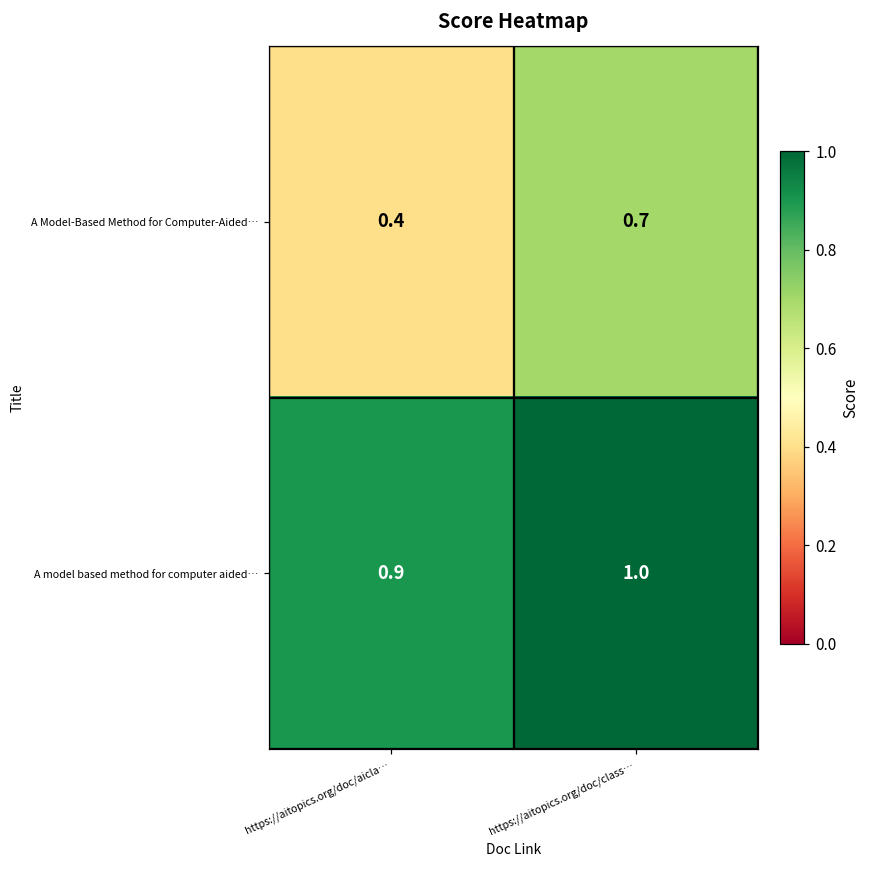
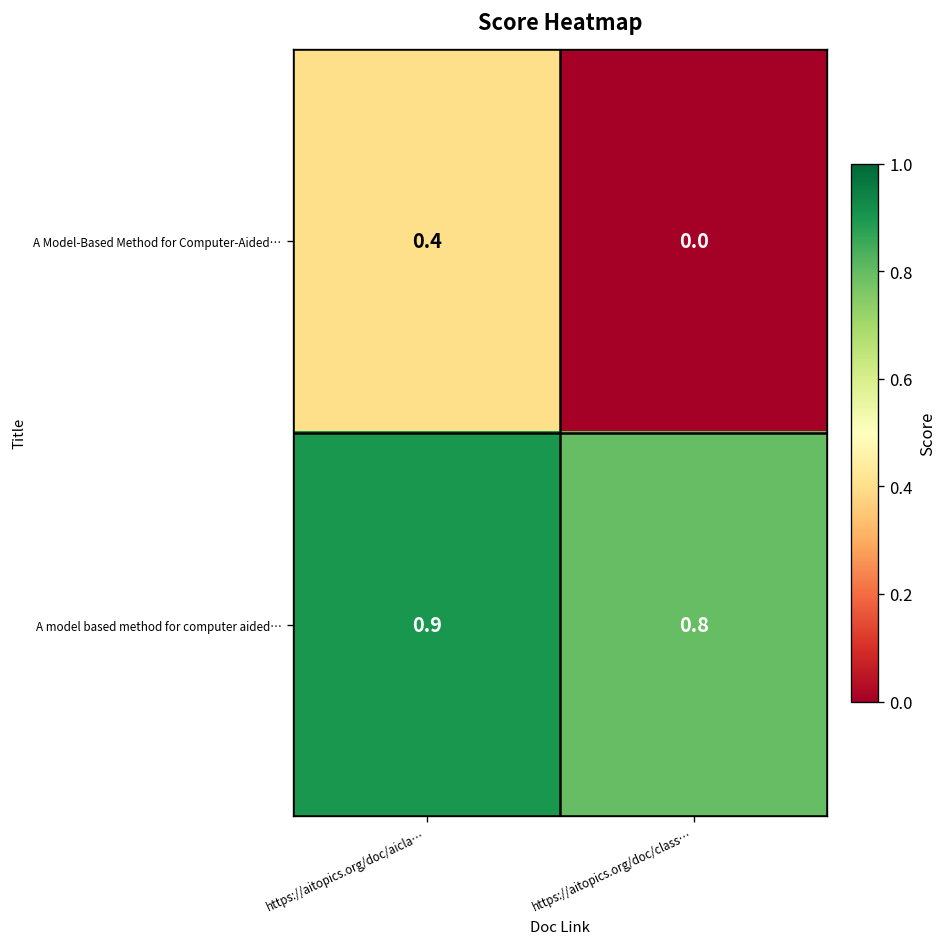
A Model-Based Method for Computer-Aided…, https://aitopics.org/doc/class…: 0.7 -> 0.0
A model based method for computer aided…, https://aitopics.org/doc/class…: 1.0 -> 0.8
